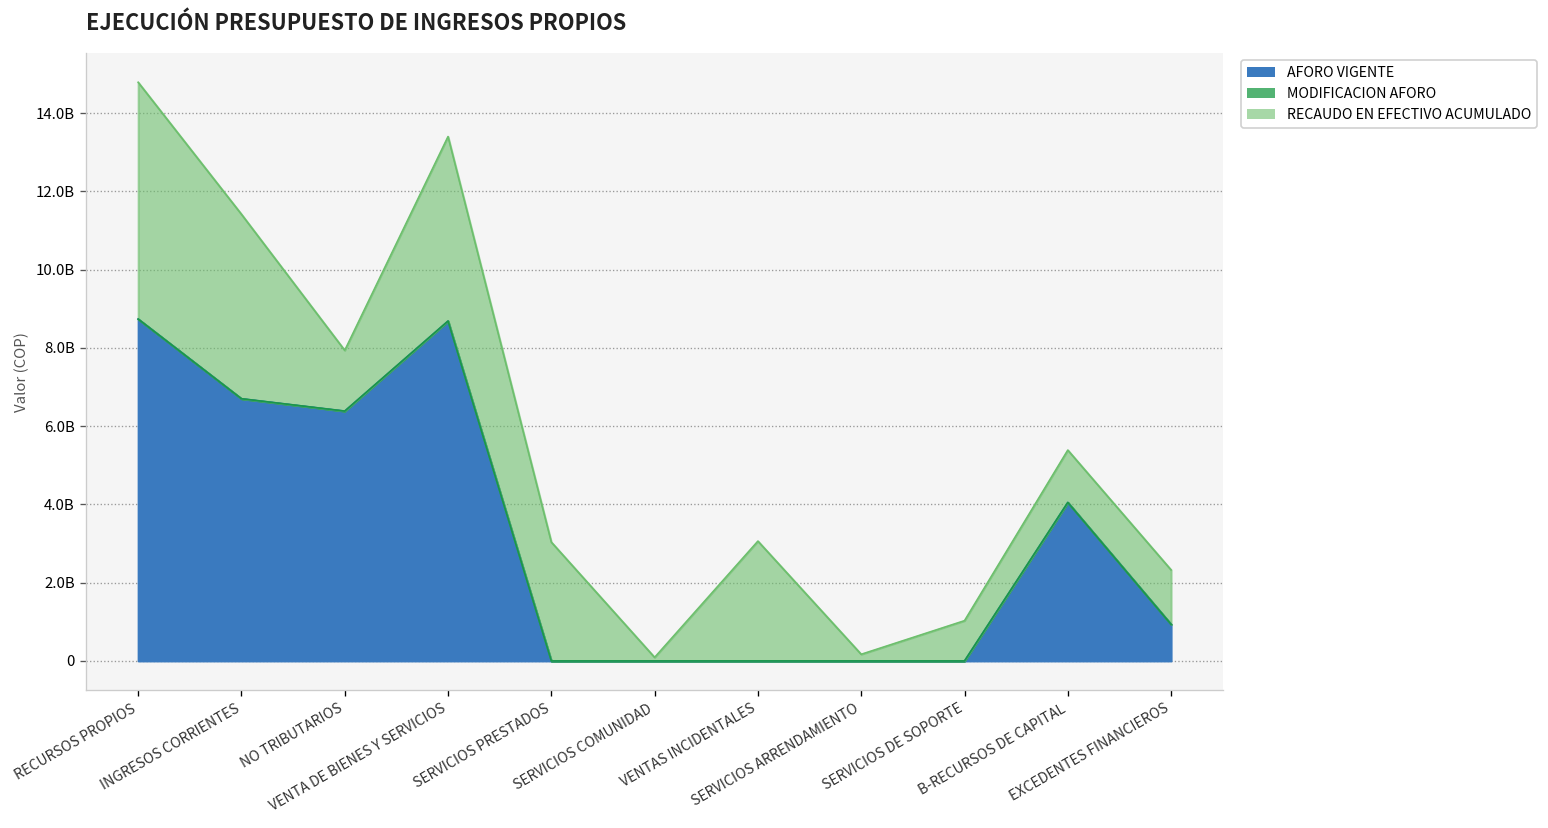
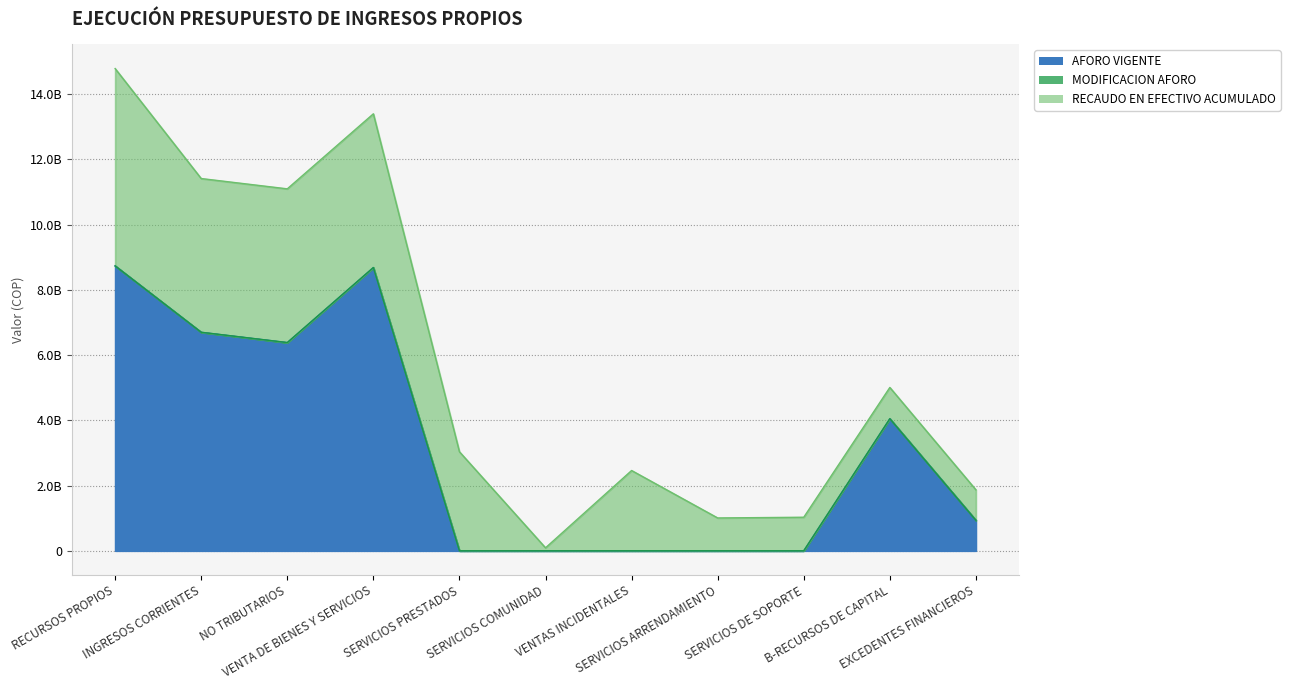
RECAUDO EN EFECTIVO ACUMULADO, NO TRIBUTARIOS: 1600000000 -> 4700000000
RECAUDO EN EFECTIVO ACUMULADO, VENTAS INCIDENTALES: 3100000000 -> 2500000000
RECAUDO EN EFECTIVO ACUMULADO, SERVICIOS ARRENDAMIENTO: 200000000 -> 1000000000
RECAUDO EN EFECTIVO ACUMULADO, B-RECURSOS DE CAPITAL: 1300000000 -> 1000000000
RECAUDO EN EFECTIVO ACUMULADO, EXCEDENTES FINANCIEROS: 1400000000 -> 900000000
